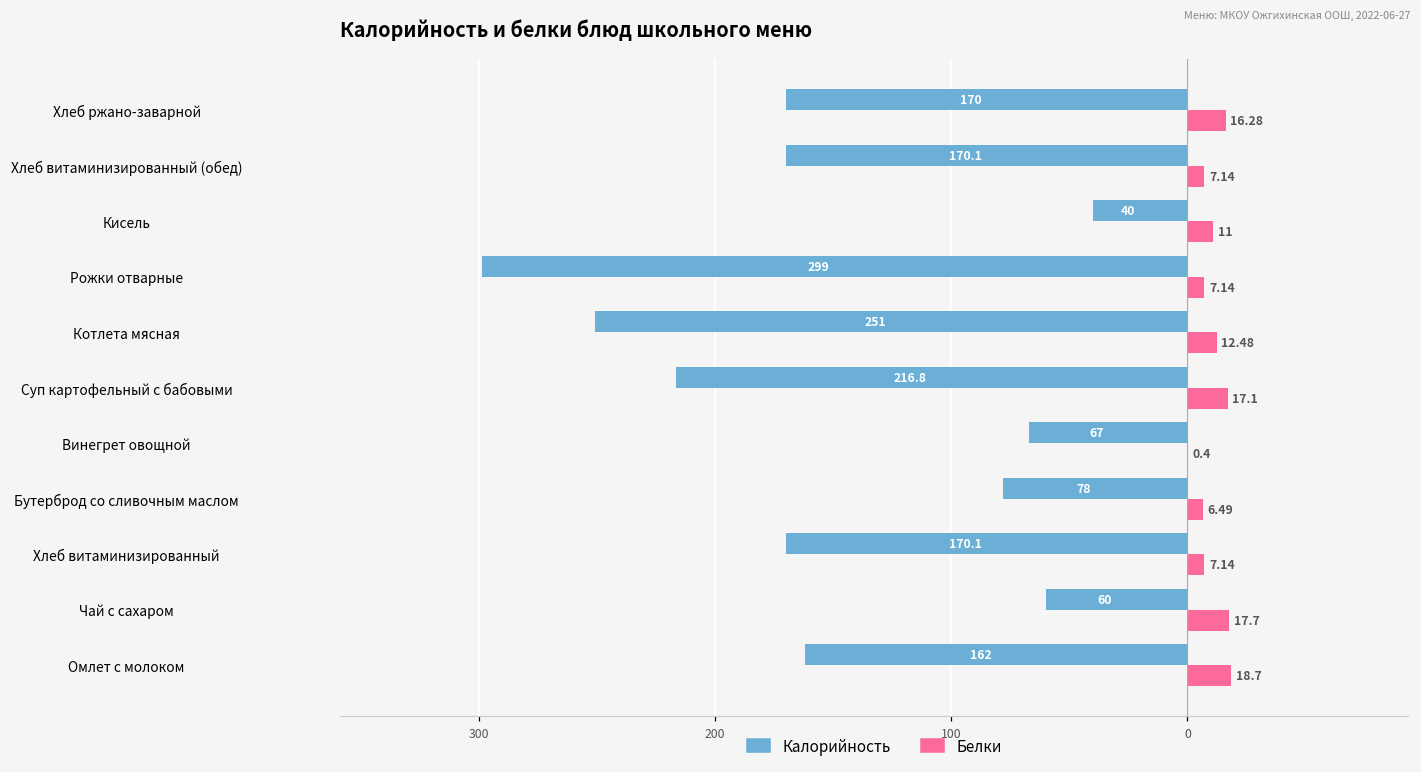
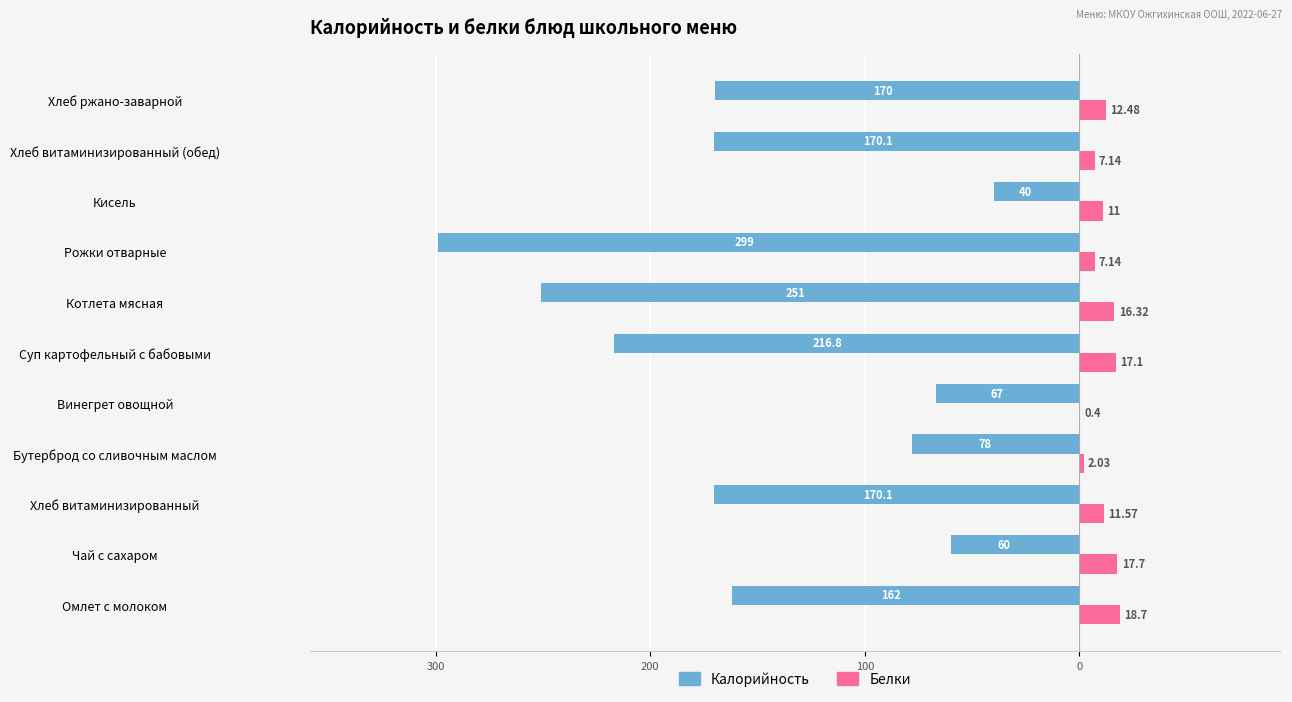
Белки, Хлеб ржано-заварной: 16.28 -> 12.48
Белки, Котлета мясная: 12.48 -> 16.32
Белки, Бутерброд со сливочным маслом: 6.49 -> 2.03
Белки, Хлеб витаминизированный: 7.14 -> 11.57
